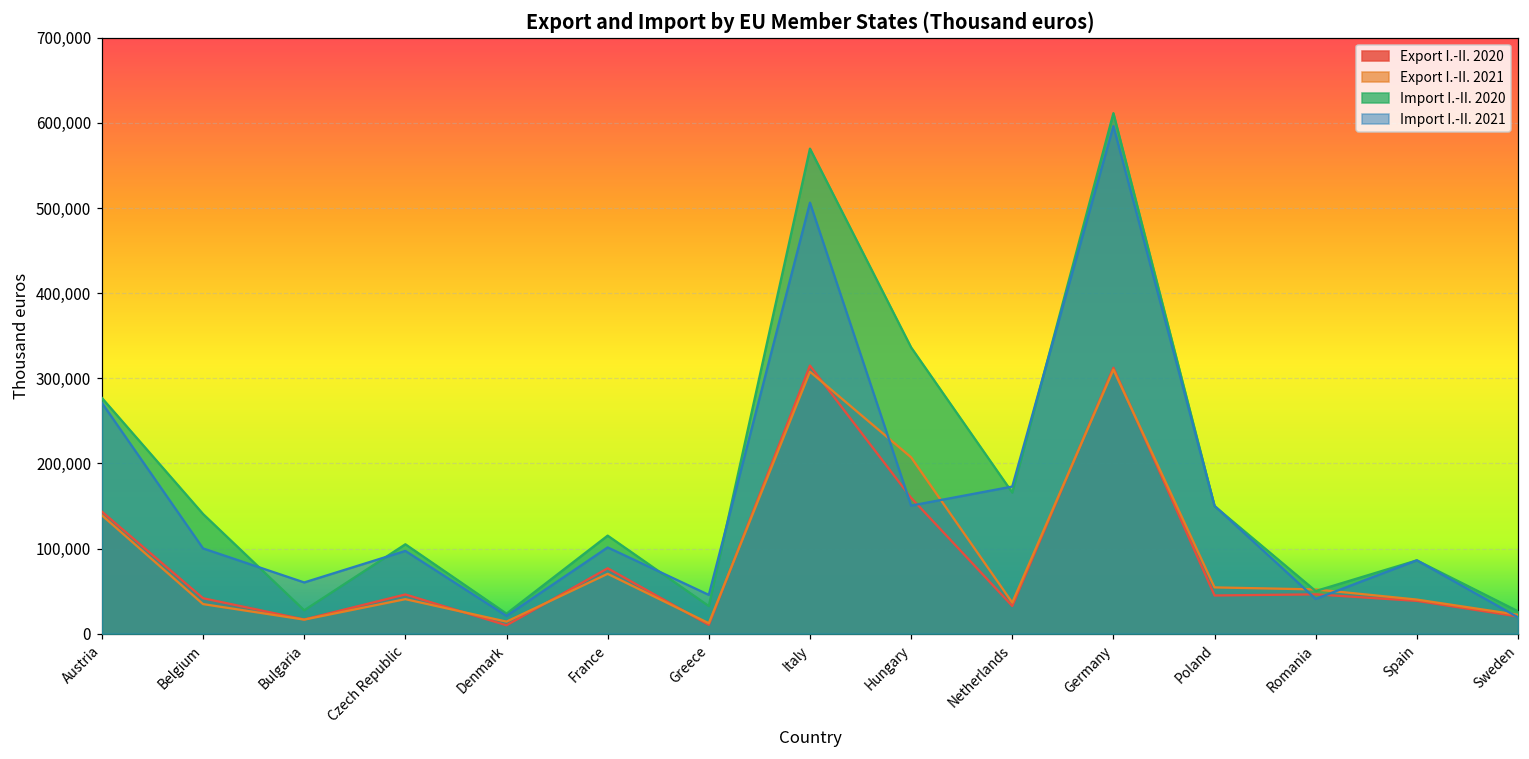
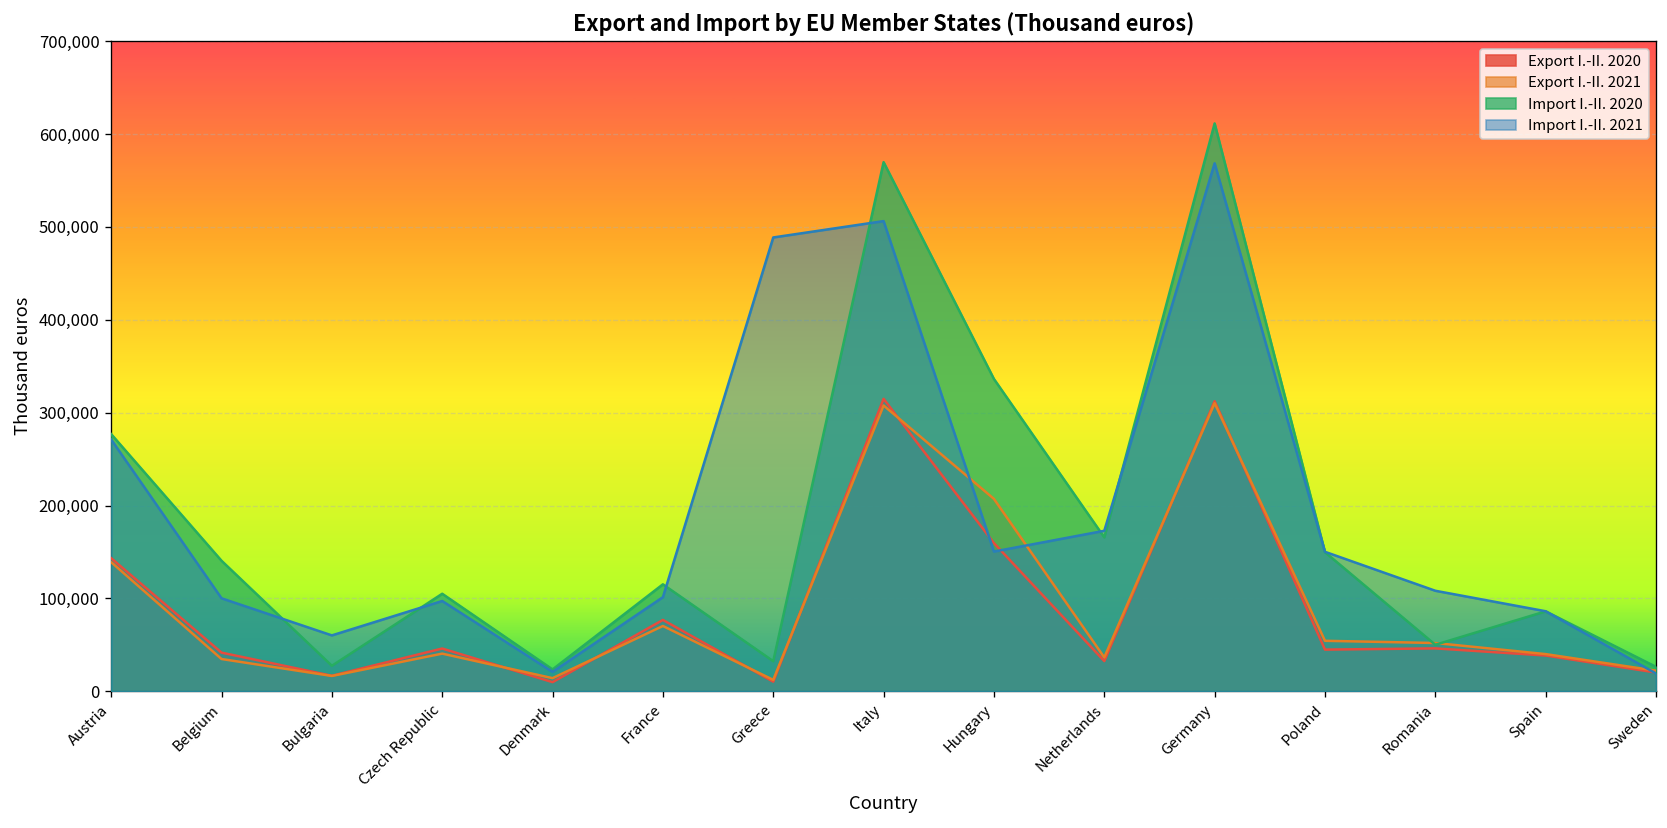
Import I.-II. 2021, Greece: 50,000 -> 490,000
Import I.-II. 2021, Germany: 600,000 -> 570,000
Import I.-II. 2021, Romania: 40,000 -> 110,000
